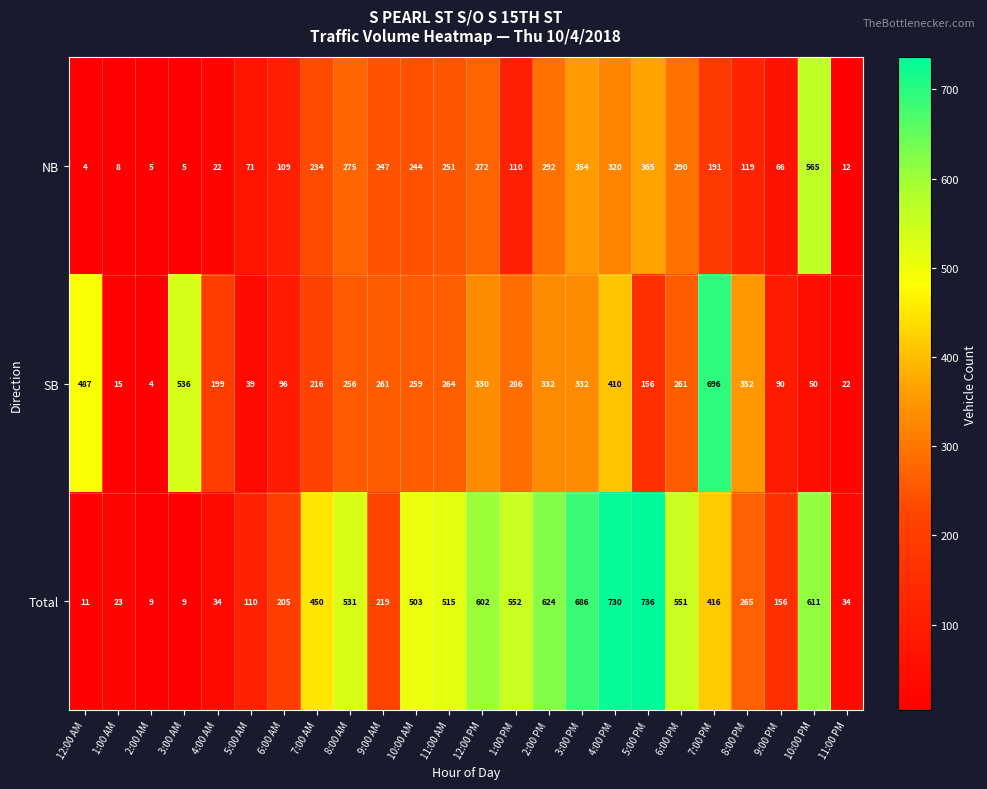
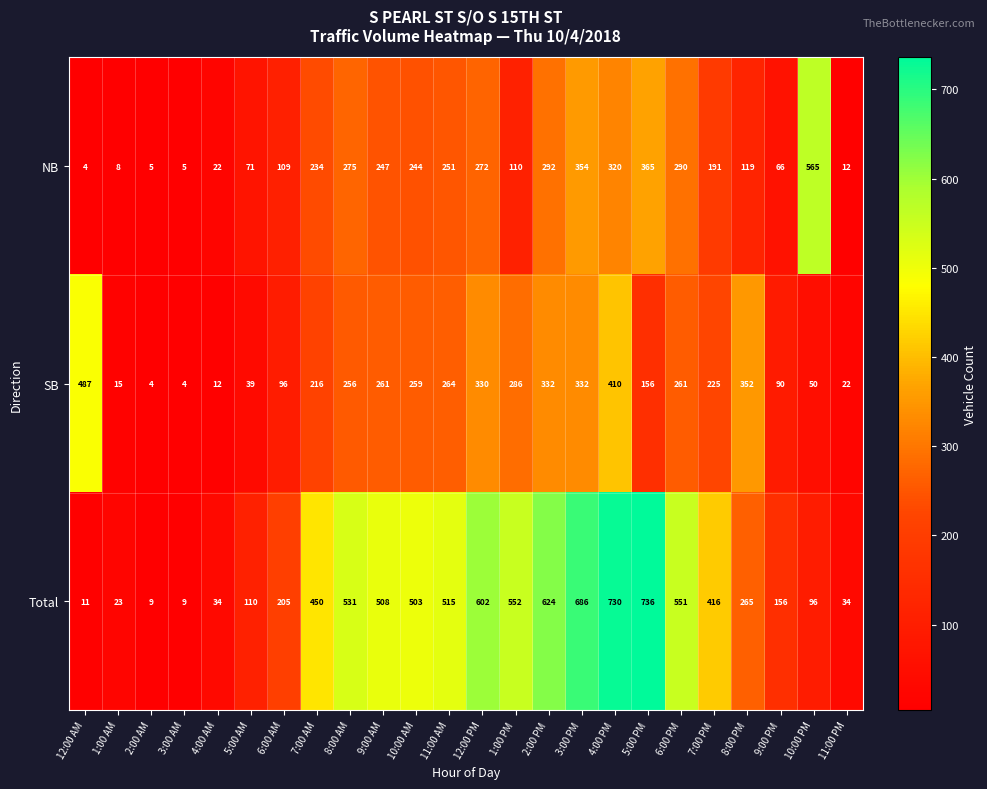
SB, 3:00 AM: 536 -> 4
SB, 4:00 AM: 199 -> 12
SB, 7:00 PM: 696 -> 225
Total, 9:00 AM: 219 -> 508
Total, 10:00 PM: 611 -> 96
